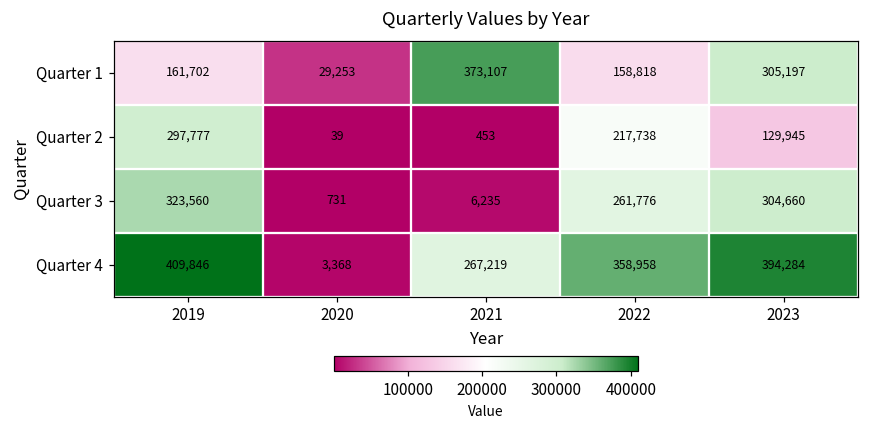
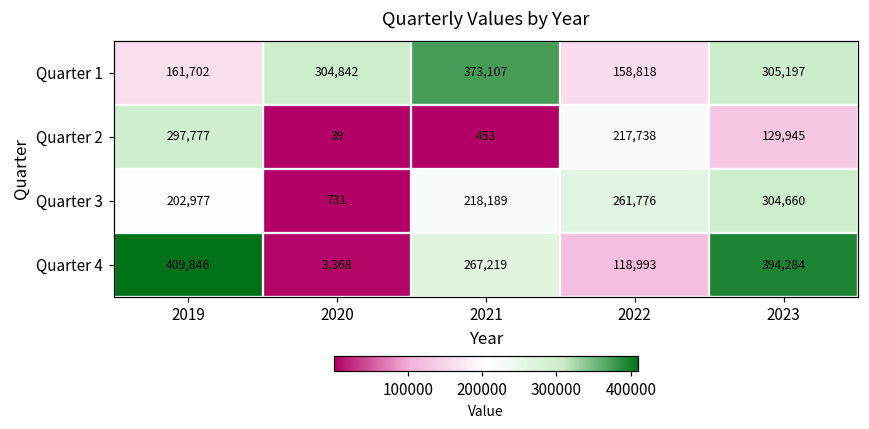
Quarter 1, 2020: 29,253 -> 304,842
Quarter 3, 2019: 323,560 -> 202,977
Quarter 3, 2021: 6,235 -> 218,189
Quarter 4, 2022: 358,958 -> 118,993
